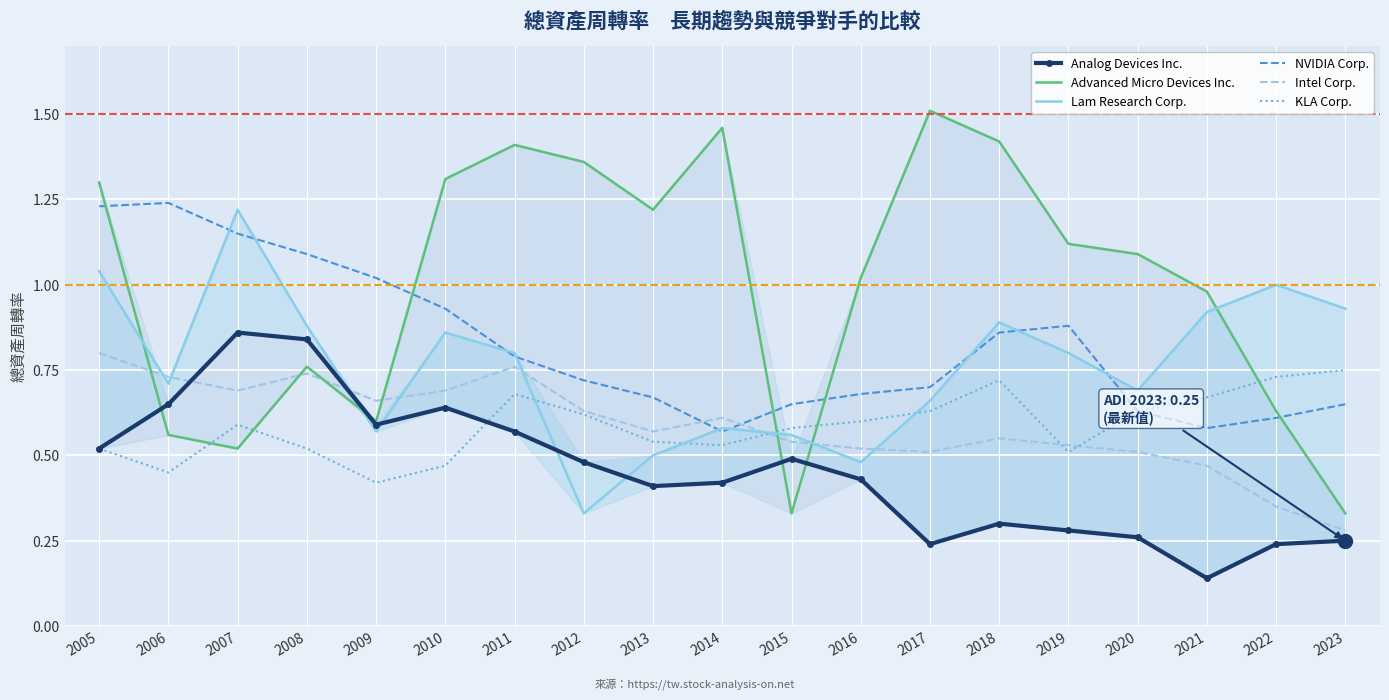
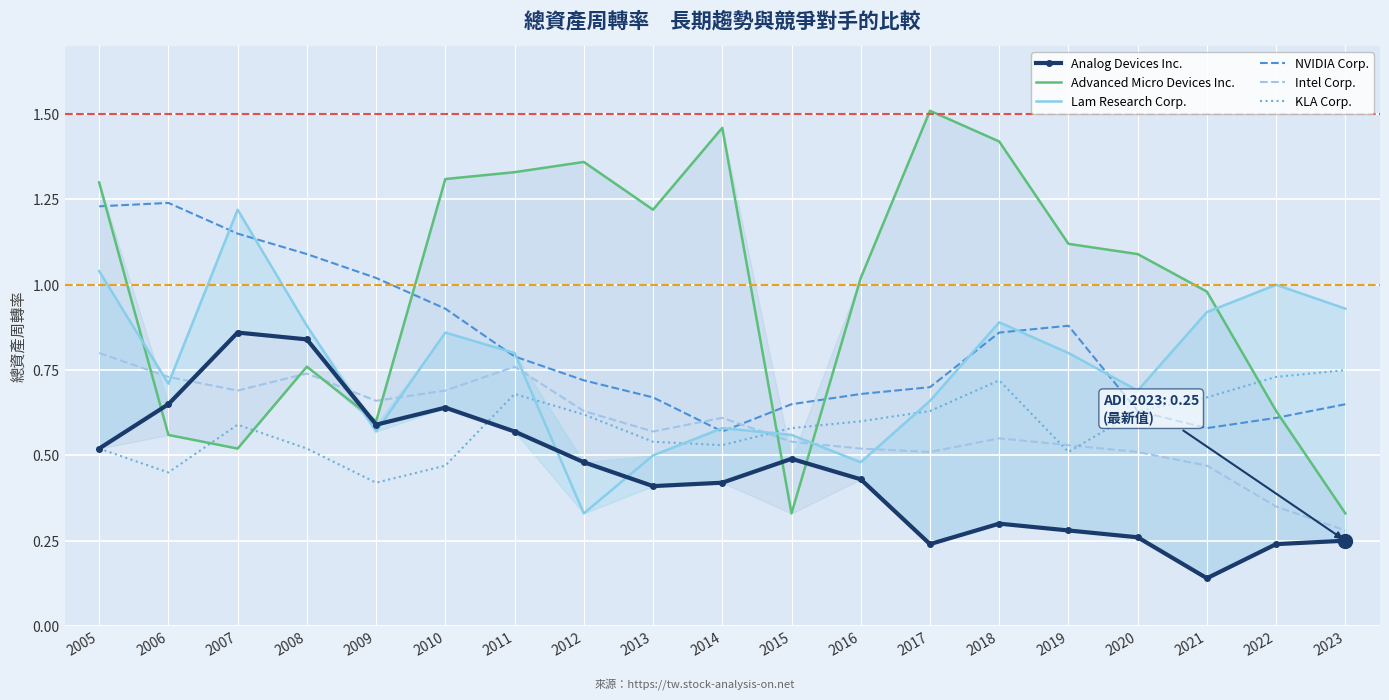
Advanced Micro Devices Inc., 2011: 1.41 -> 1.33
